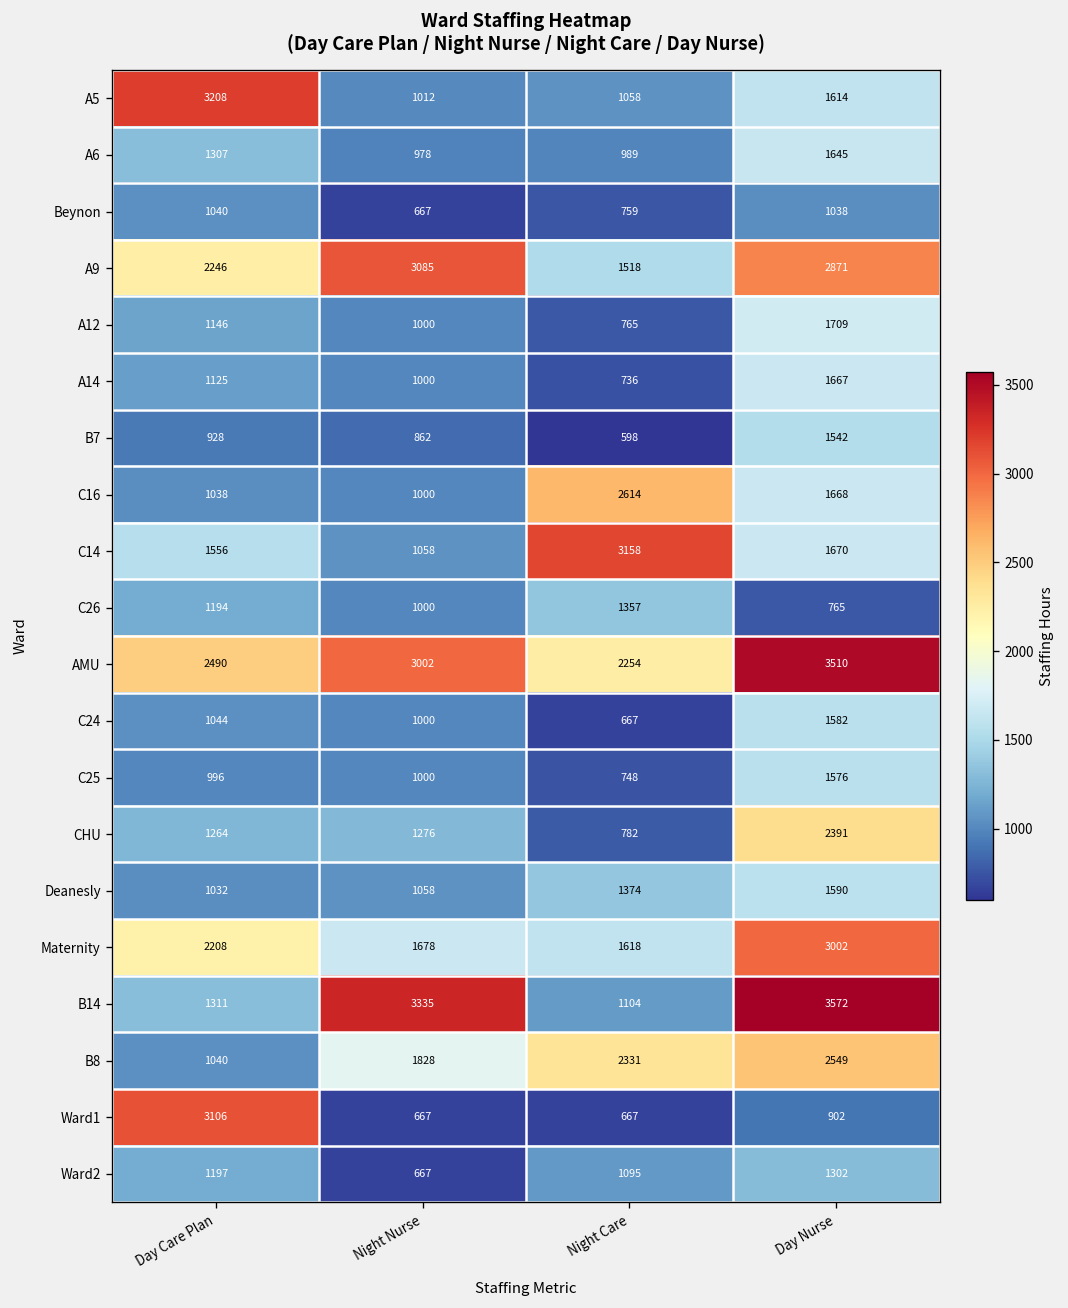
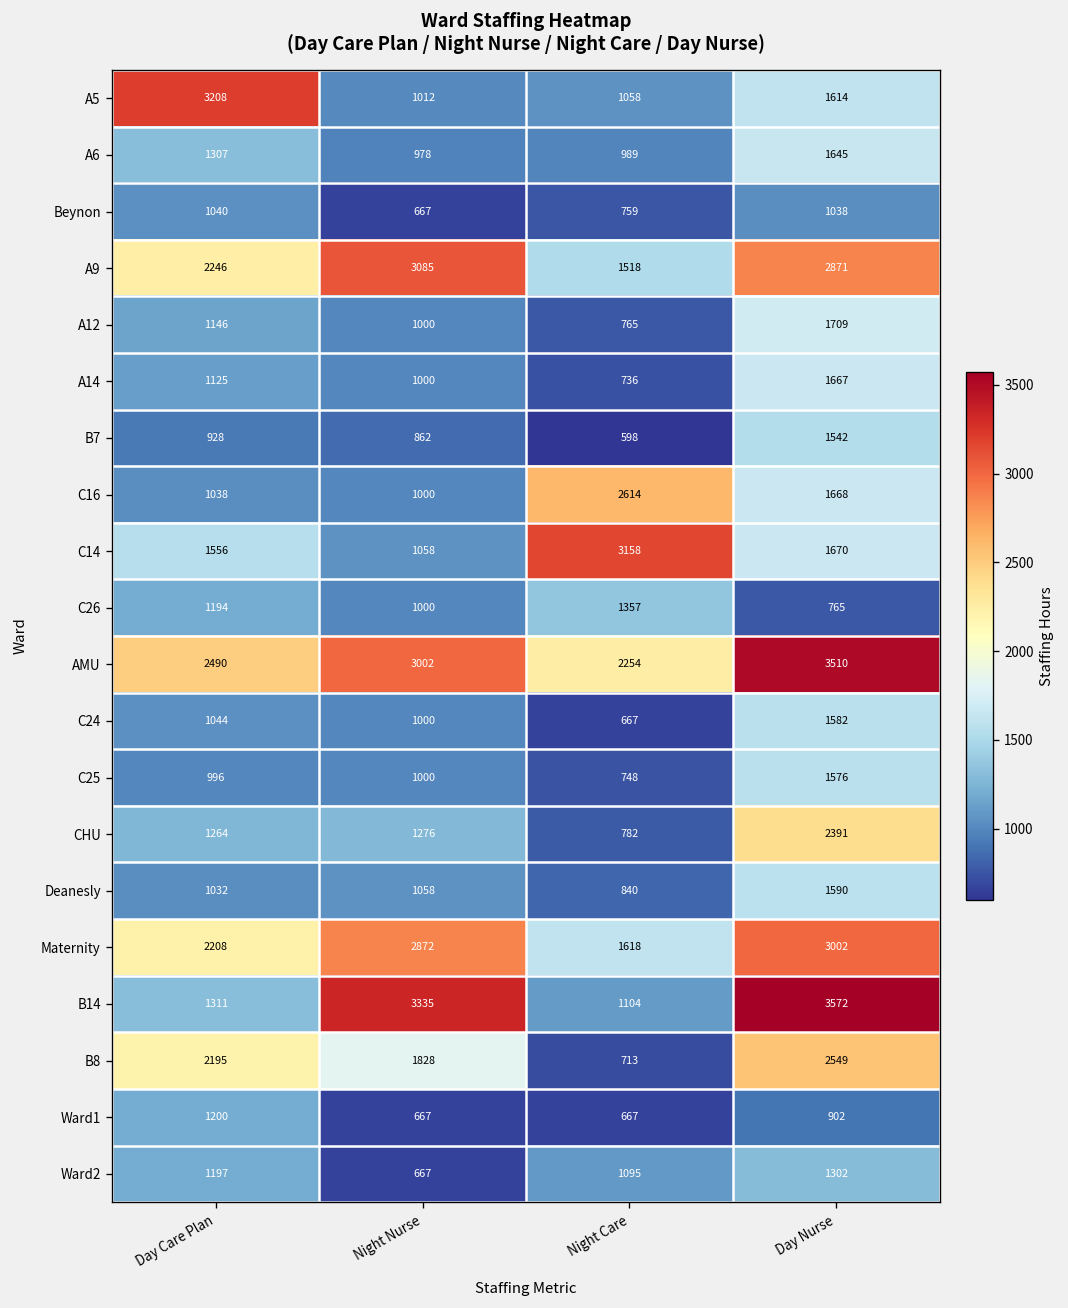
Deanesly, Night Care: 1374 -> 840
Maternity, Night Nurse: 1678 -> 2872
B8, Day Care Plan: 1040 -> 2195
B8, Night Care: 2331 -> 713
Ward1, Day Care Plan: 3106 -> 1200
